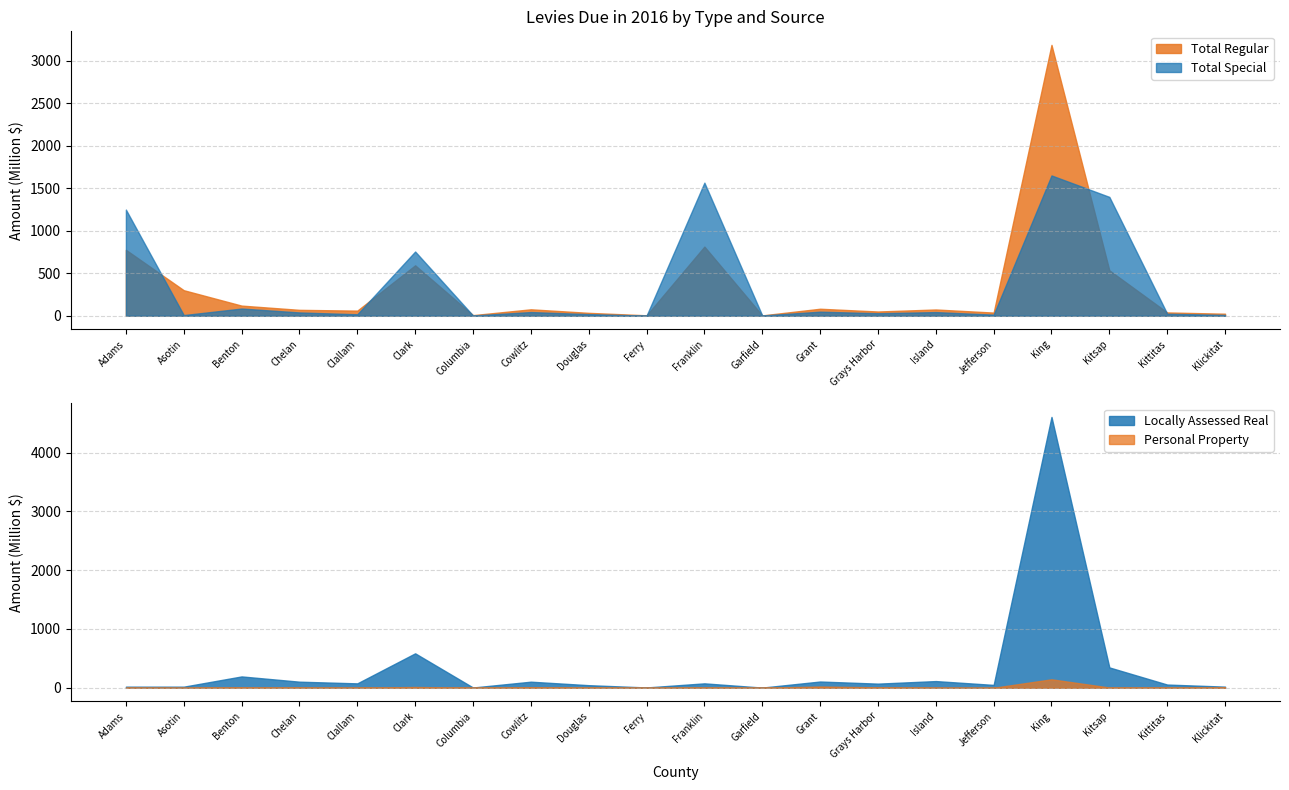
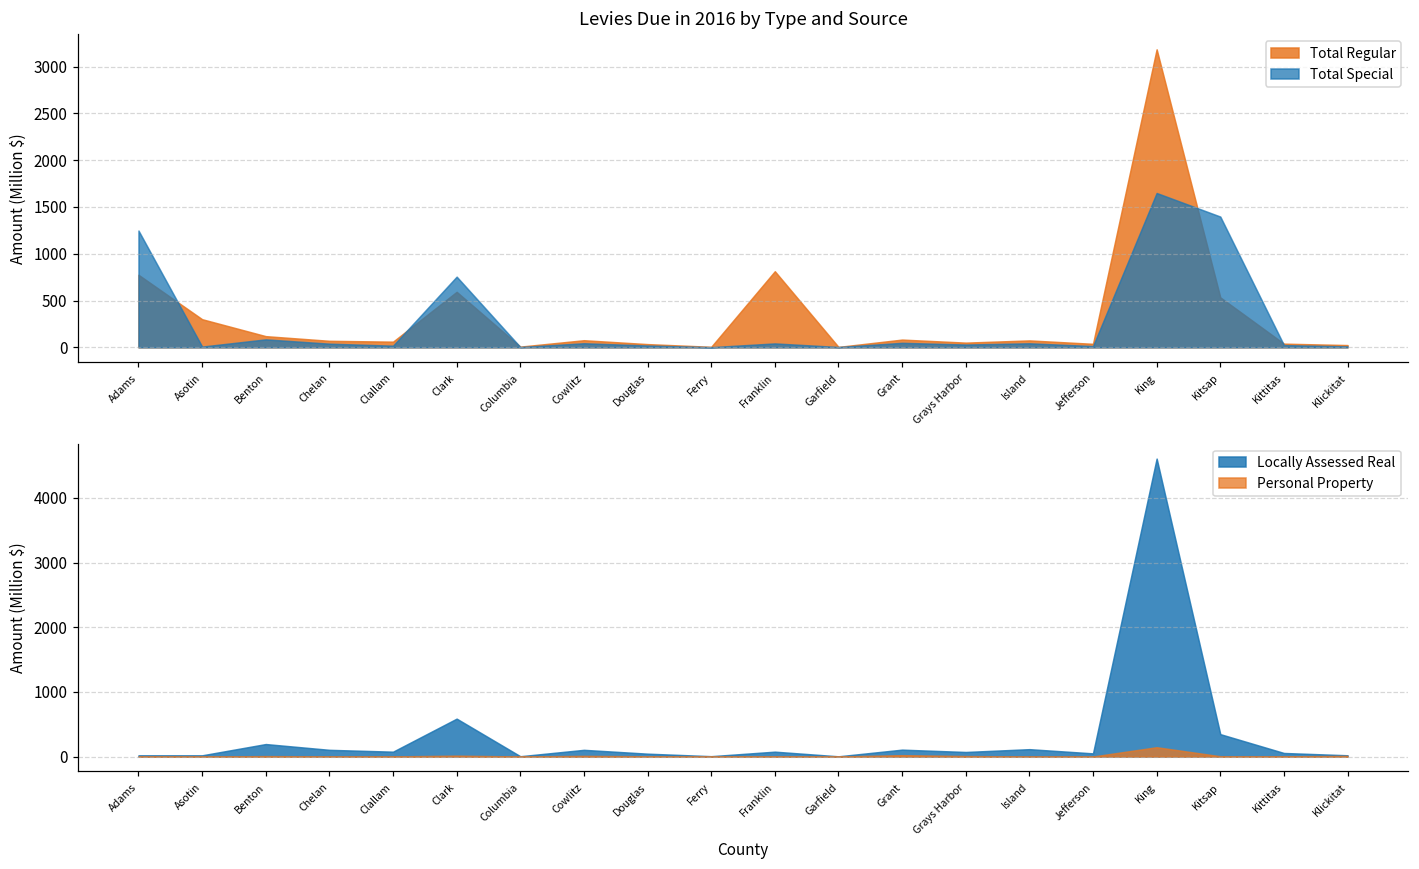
Levies Due in 2016 by Type and Source, Total Special, Franklin: 1600 -> 0
